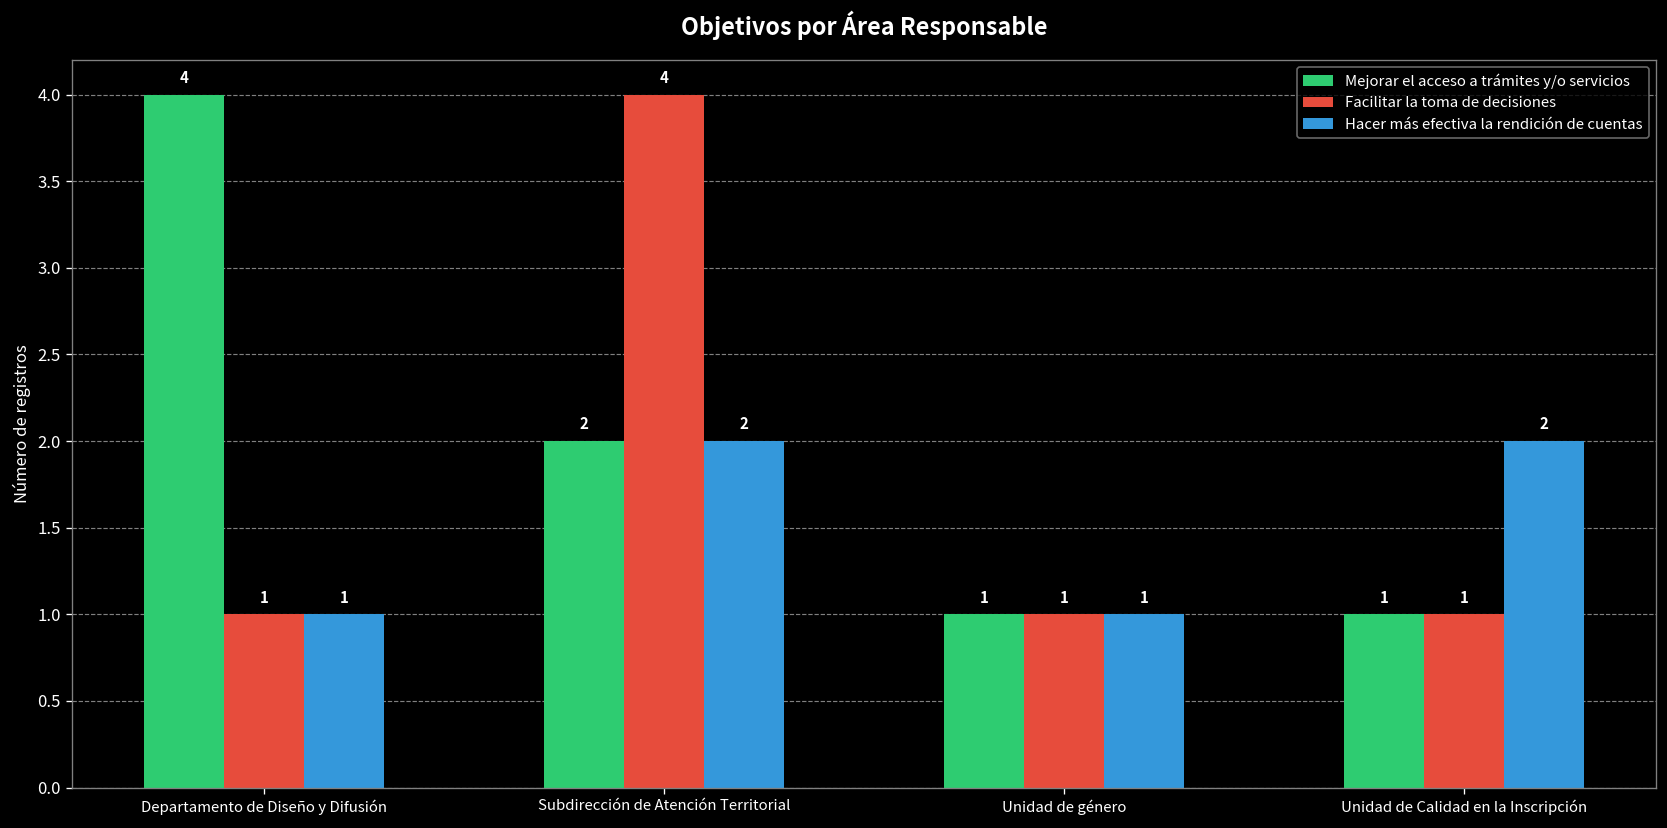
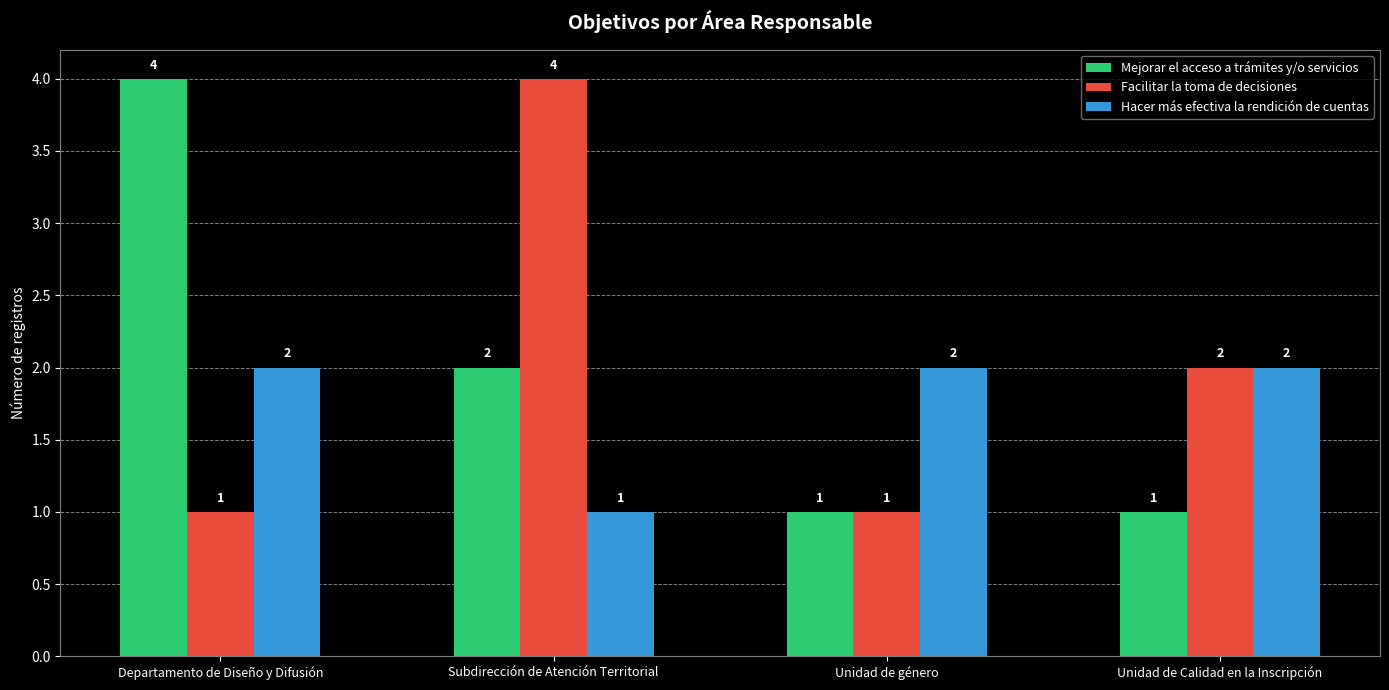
Hacer más efectiva la rendición de cuentas, Departamento de Diseño y Difusión: 1 -> 2
Hacer más efectiva la rendición de cuentas, Subdirección de Atención Territorial: 2 -> 1
Hacer más efectiva la rendición de cuentas, Unidad de género: 1 -> 2
Facilitar la toma de decisiones, Unidad de Calidad en la Inscripción: 1 -> 2
